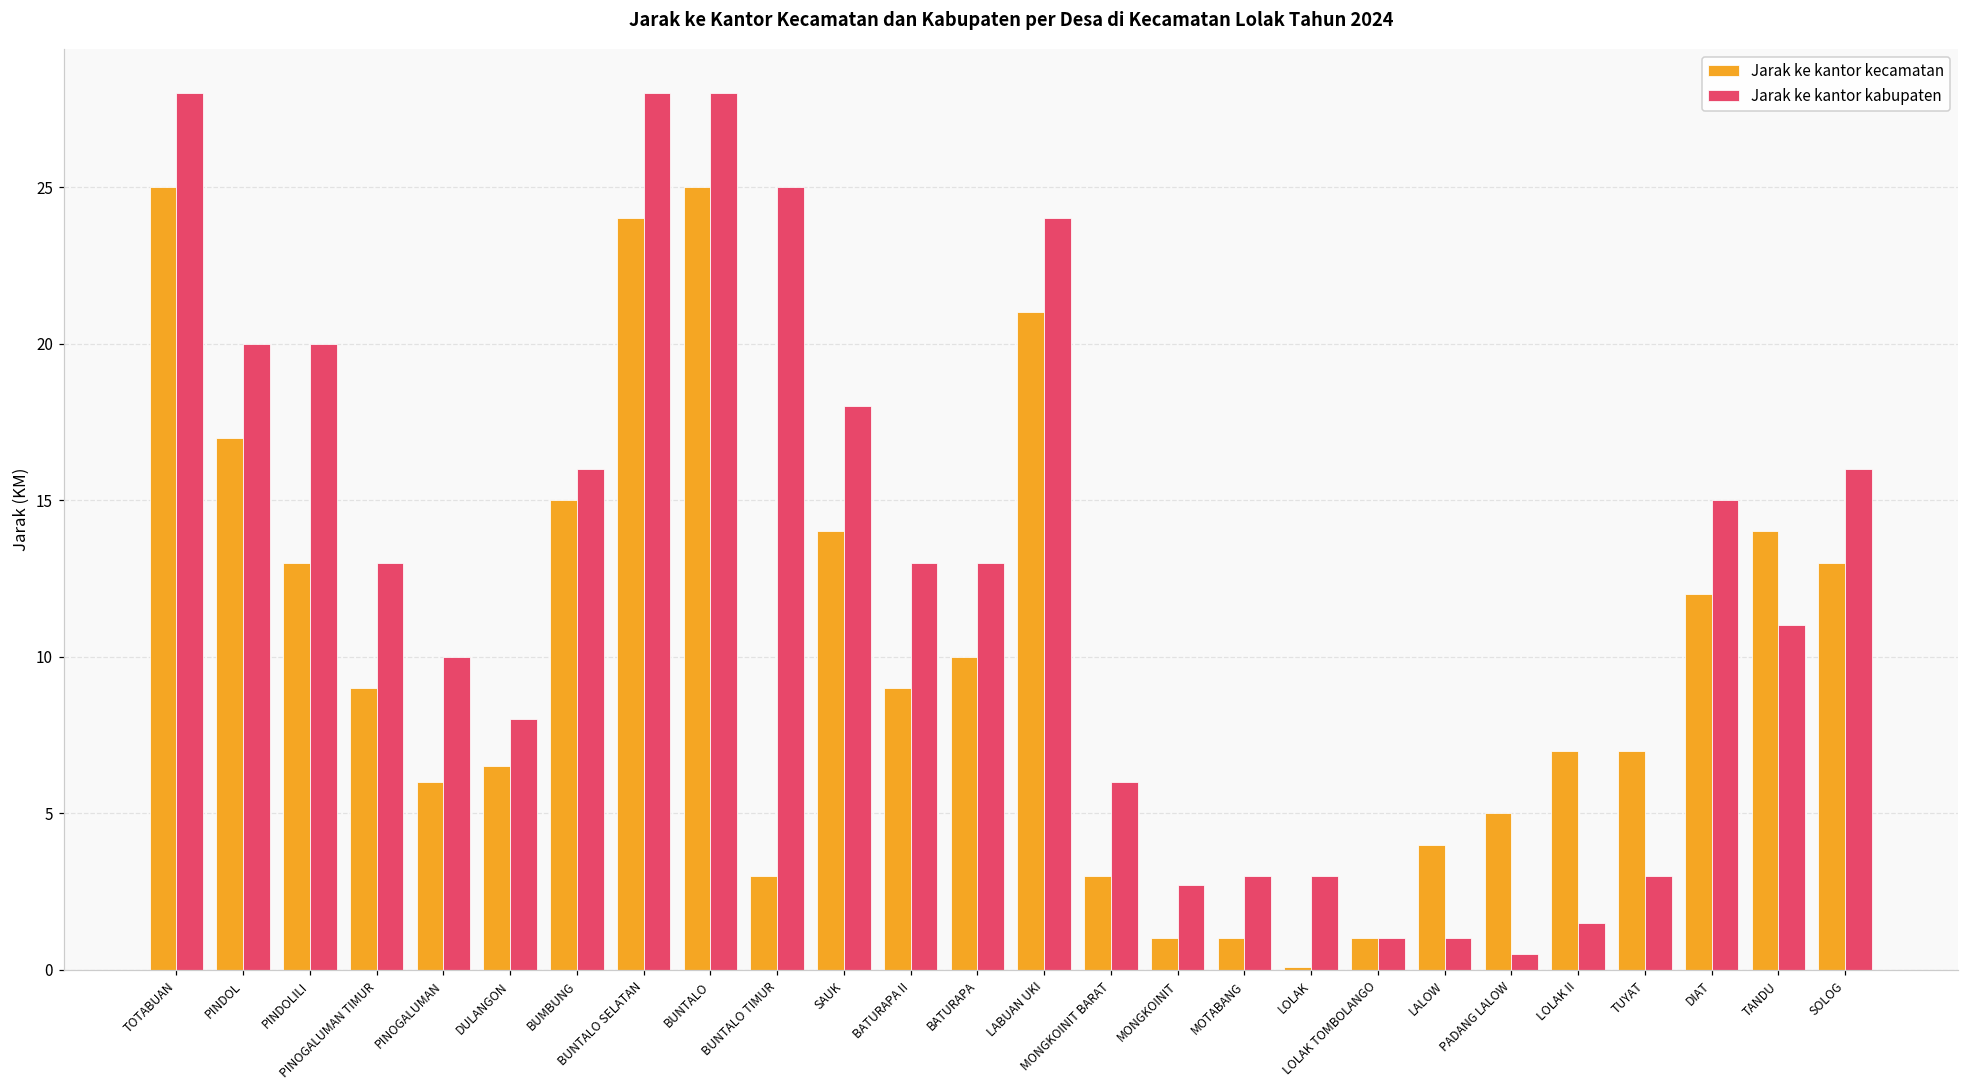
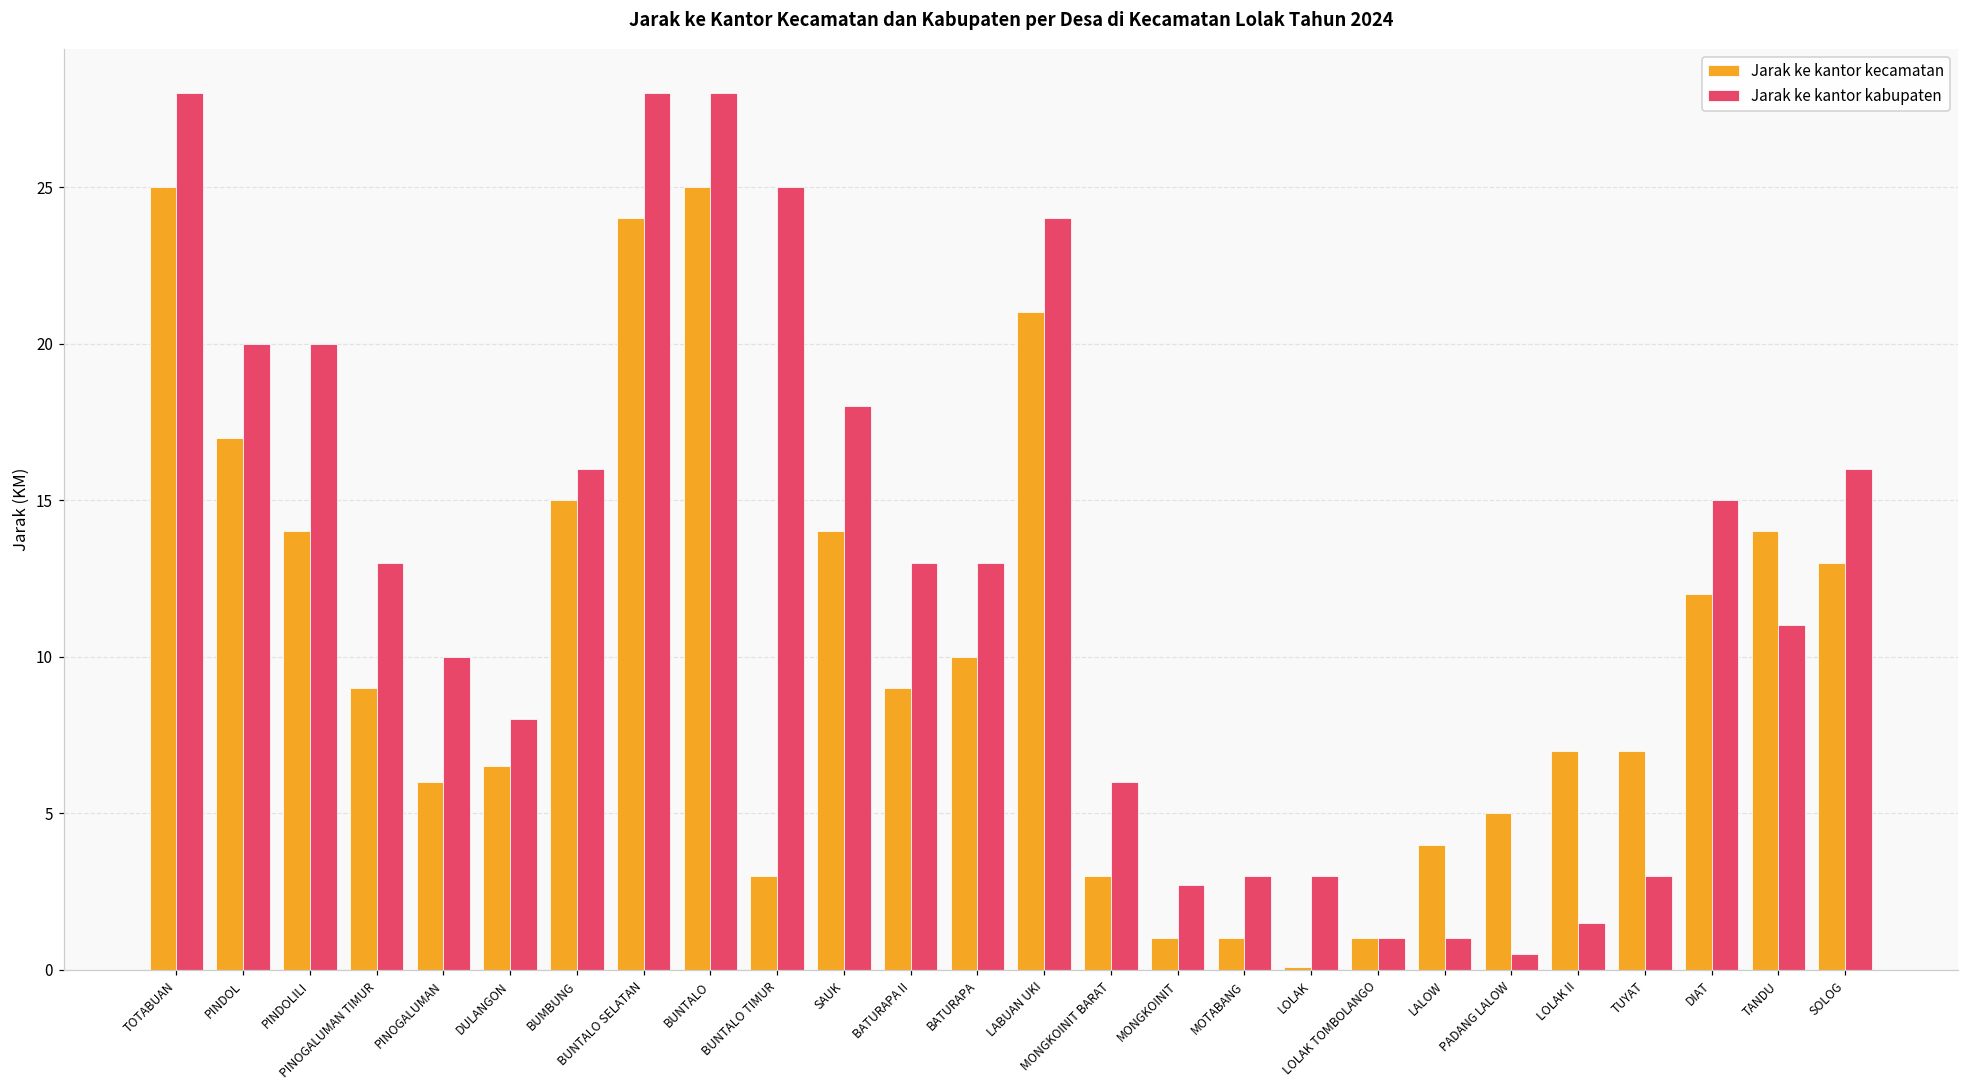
Jarak ke kantor kecamatan, PINDOLILI: 13 -> 14
